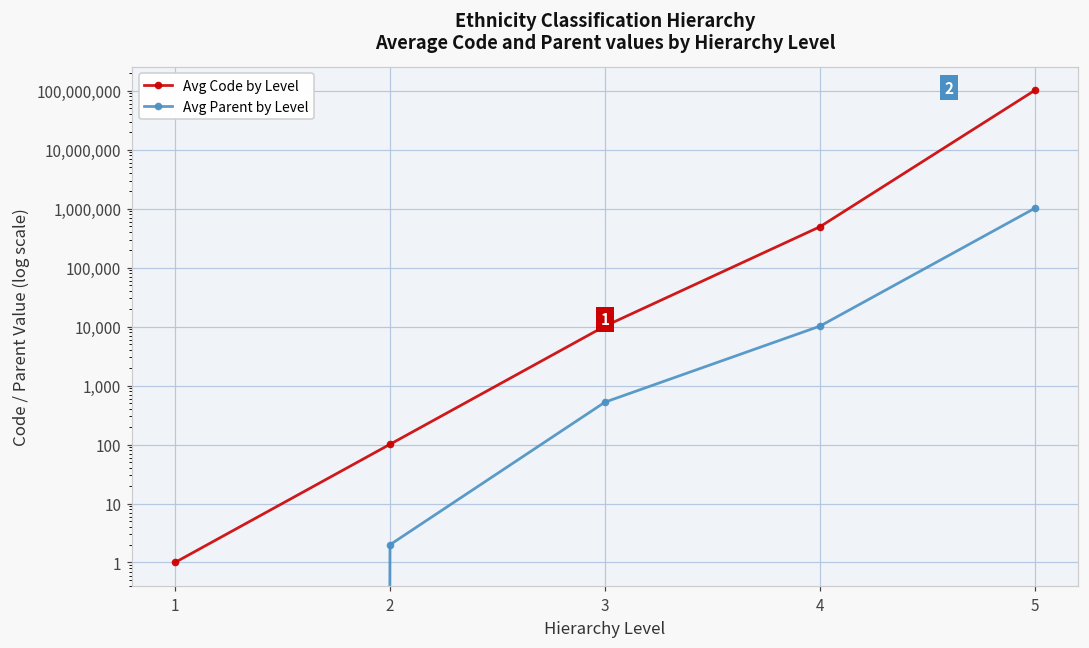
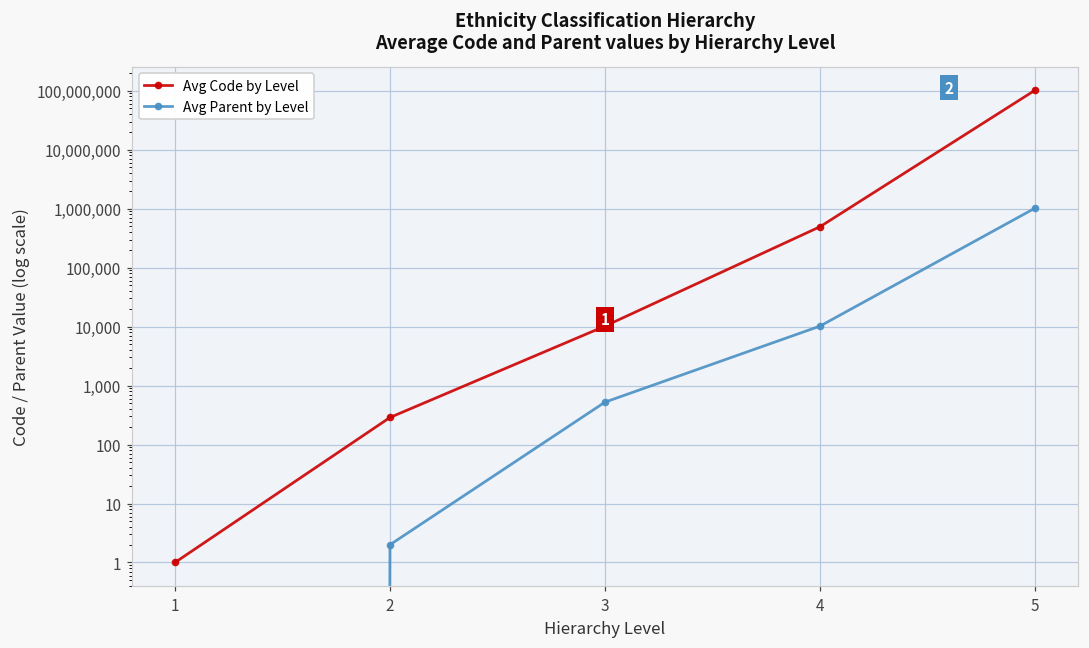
Avg Code by Level, 2: 100 -> 300
